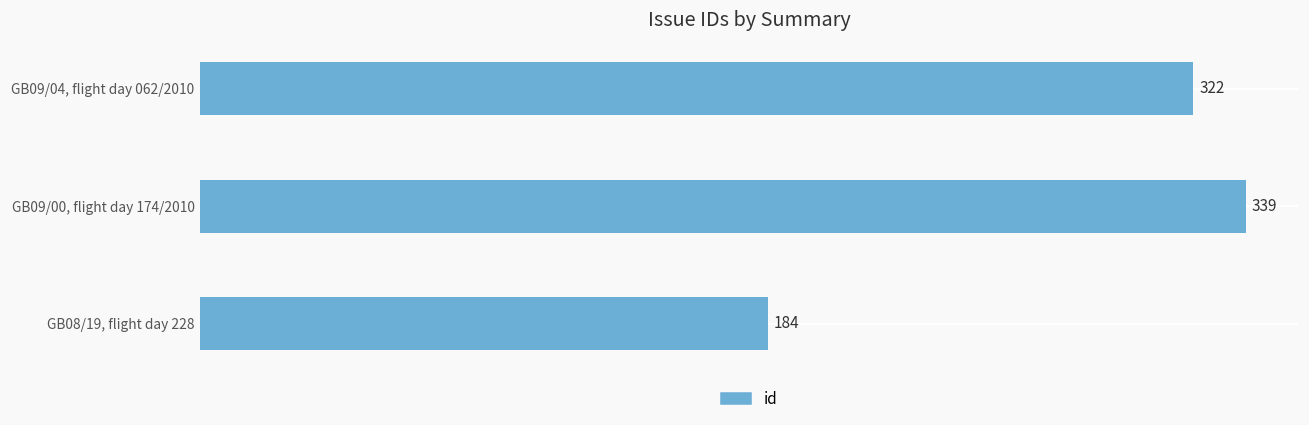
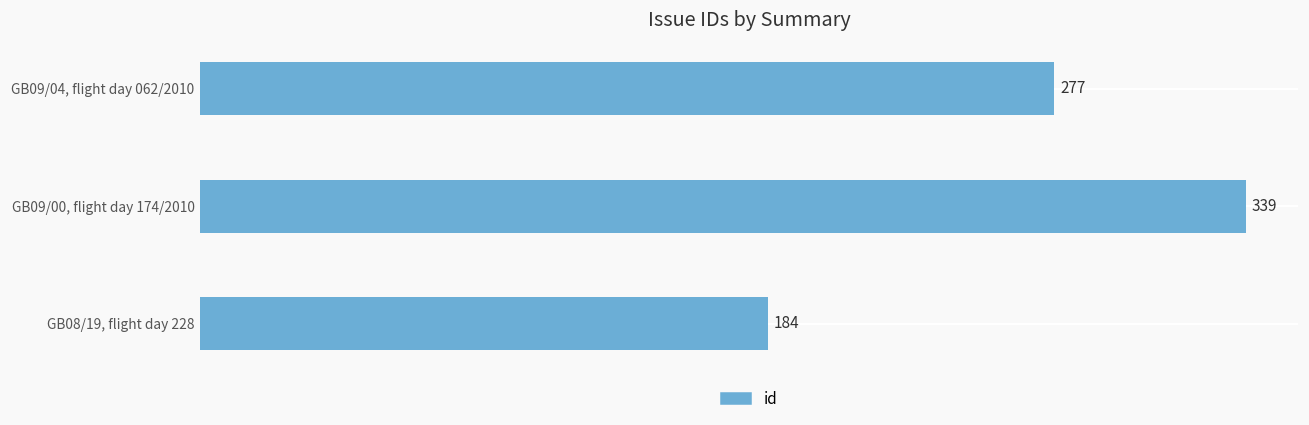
GB09/04, flight day 062/2010: 322 -> 277
